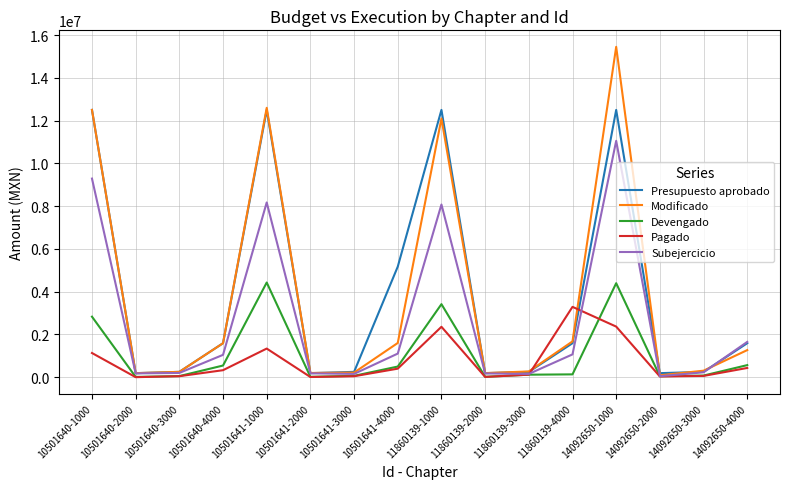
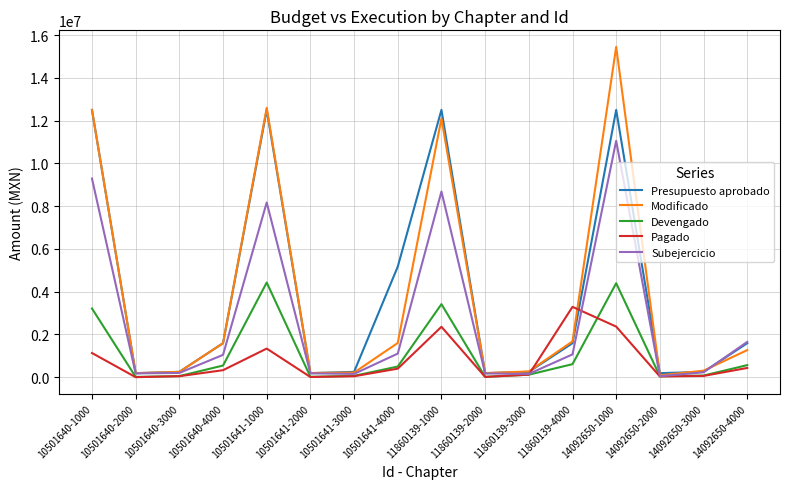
Devengado, 10501640-1000: 2800000 -> 3200000
Subejercicio, 11860139-1000: 8100000 -> 8700000
Devengado, 11860139-4000: 100000 -> 600000
